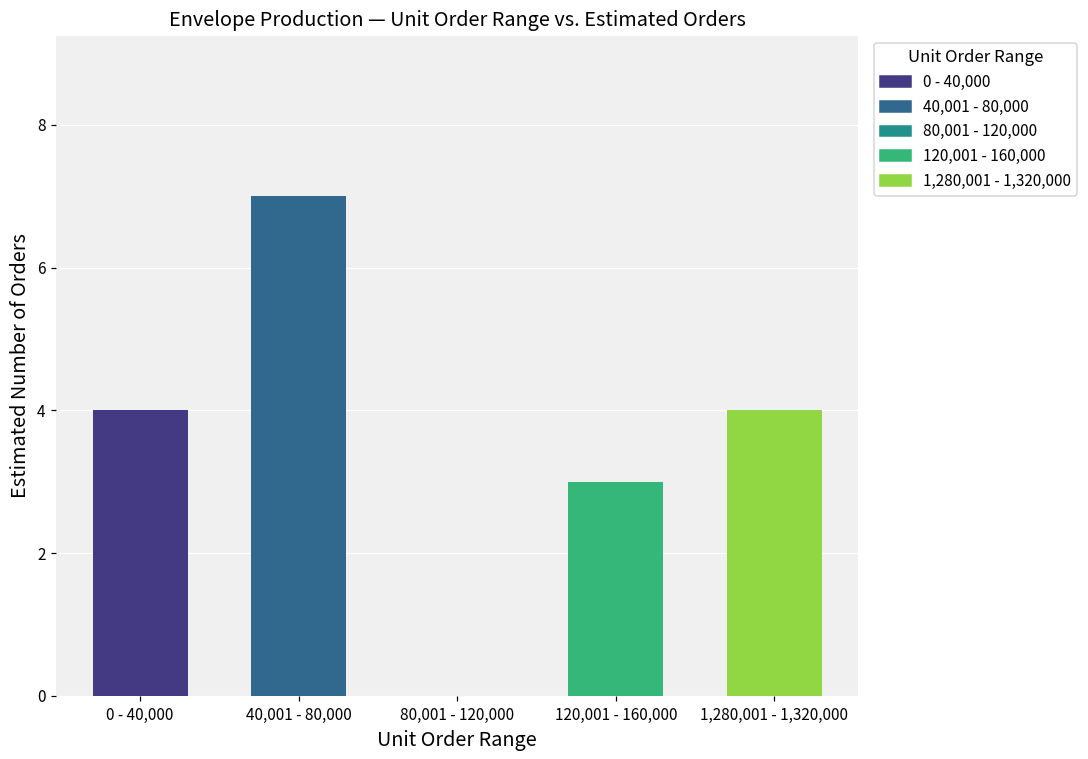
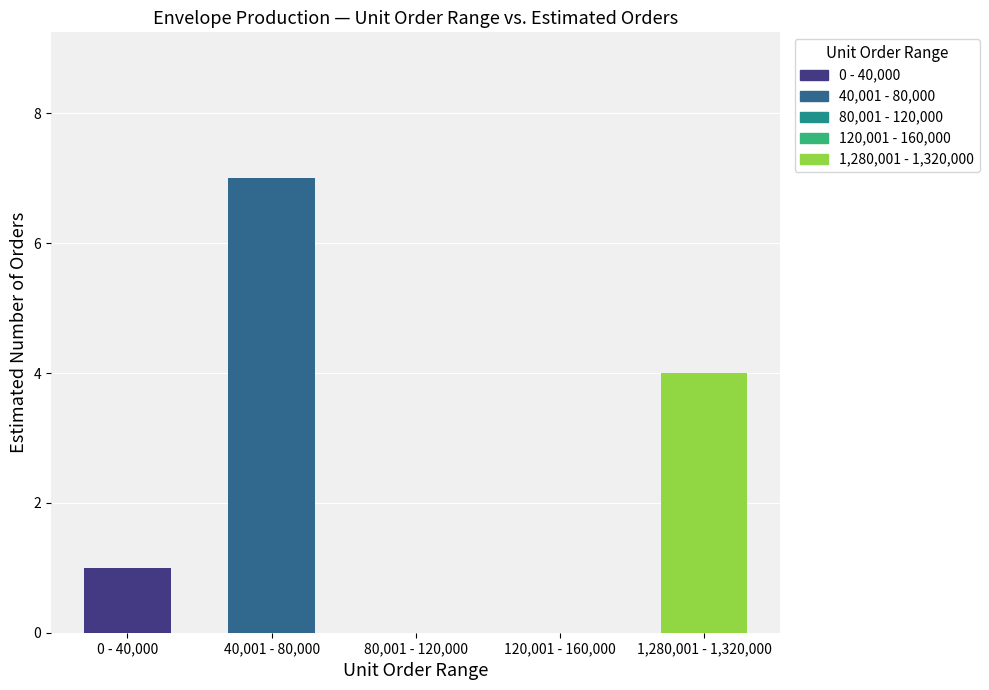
0 - 40,000: 4 -> 1
120,001 - 160,000: 3 -> 0
